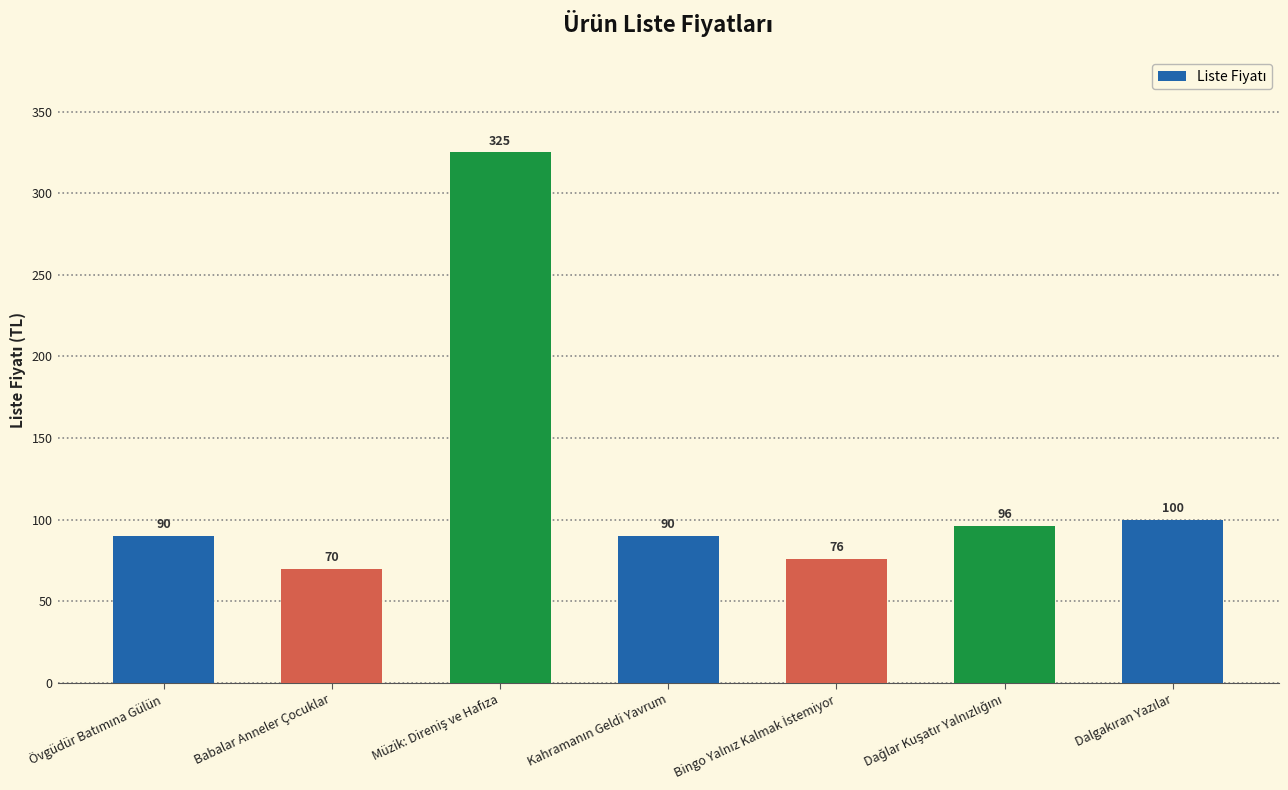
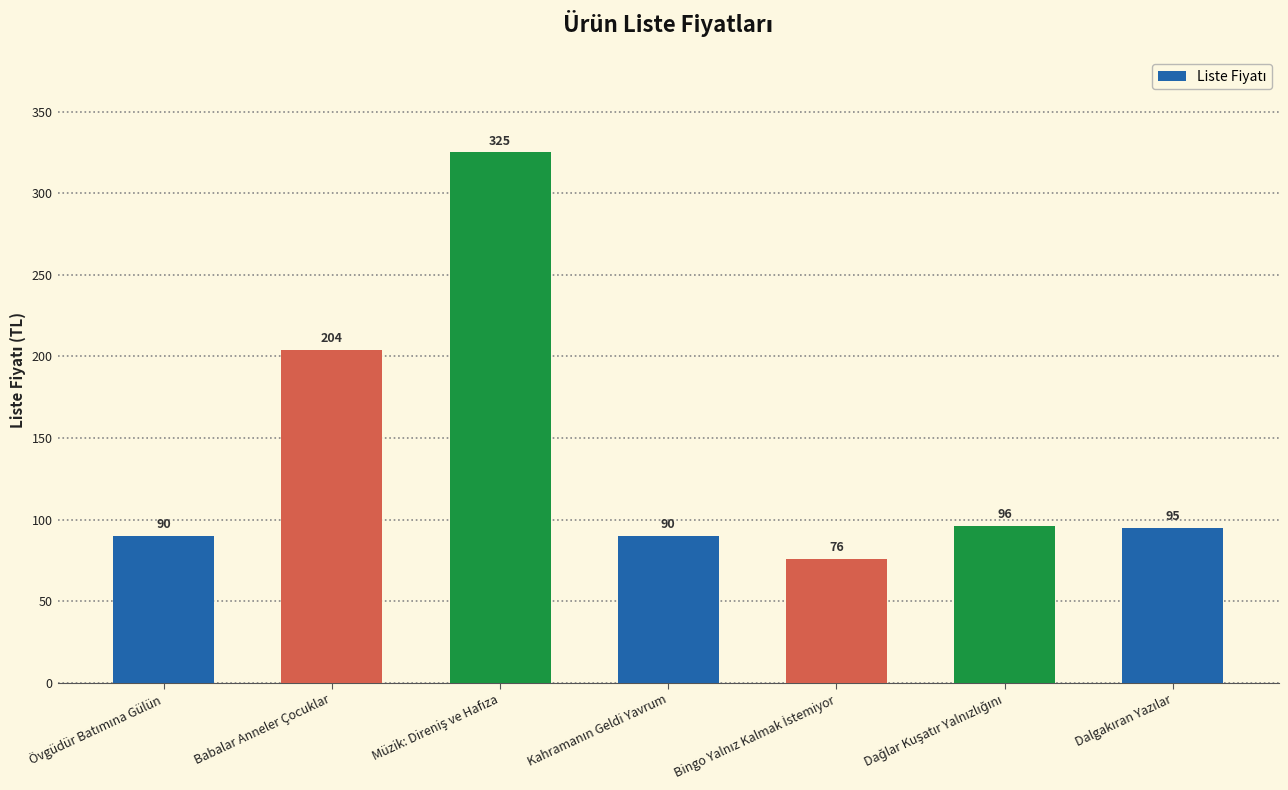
Babalar Anneler Çocuklar: 70 -> 204
Dalgakıran Yazılar: 100 -> 95
